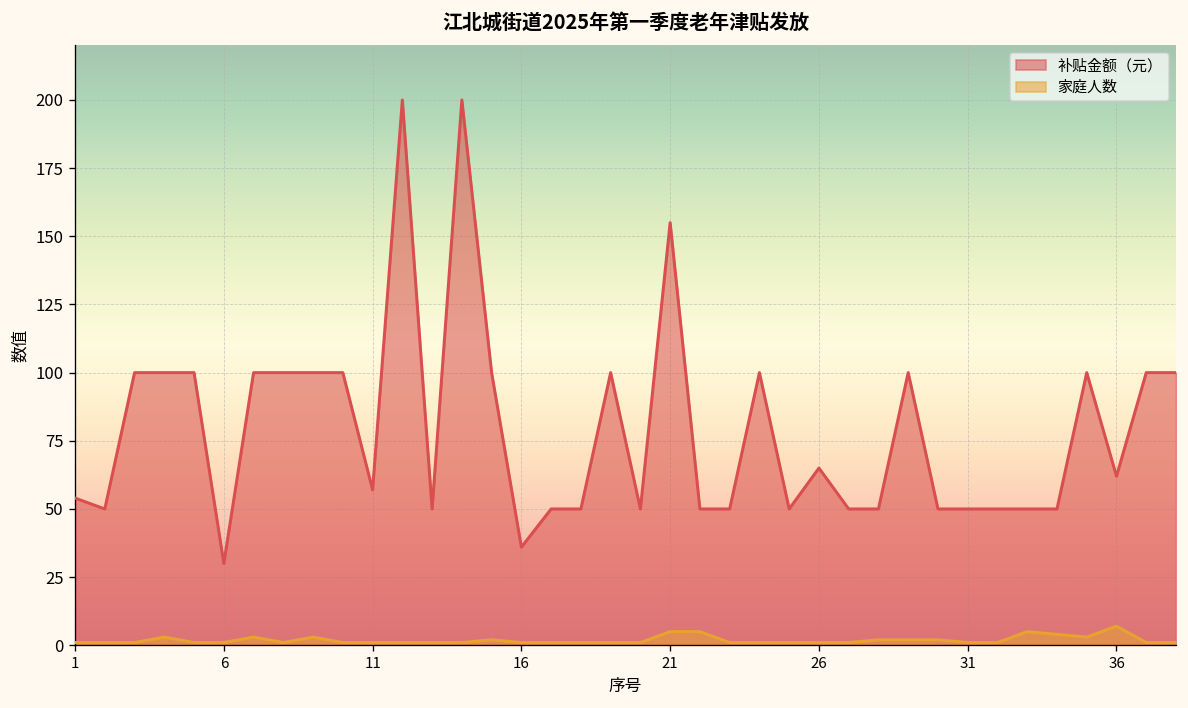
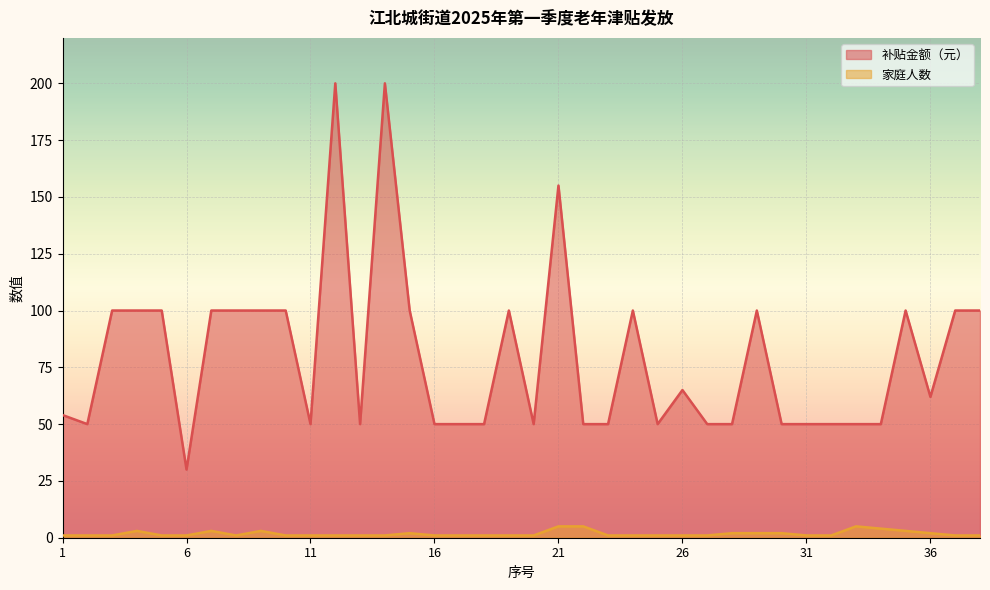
补贴金额（元）, 11: 57 -> 50
补贴金额（元）, 16: 36 -> 50
家庭人数, 36: 7 -> 2
